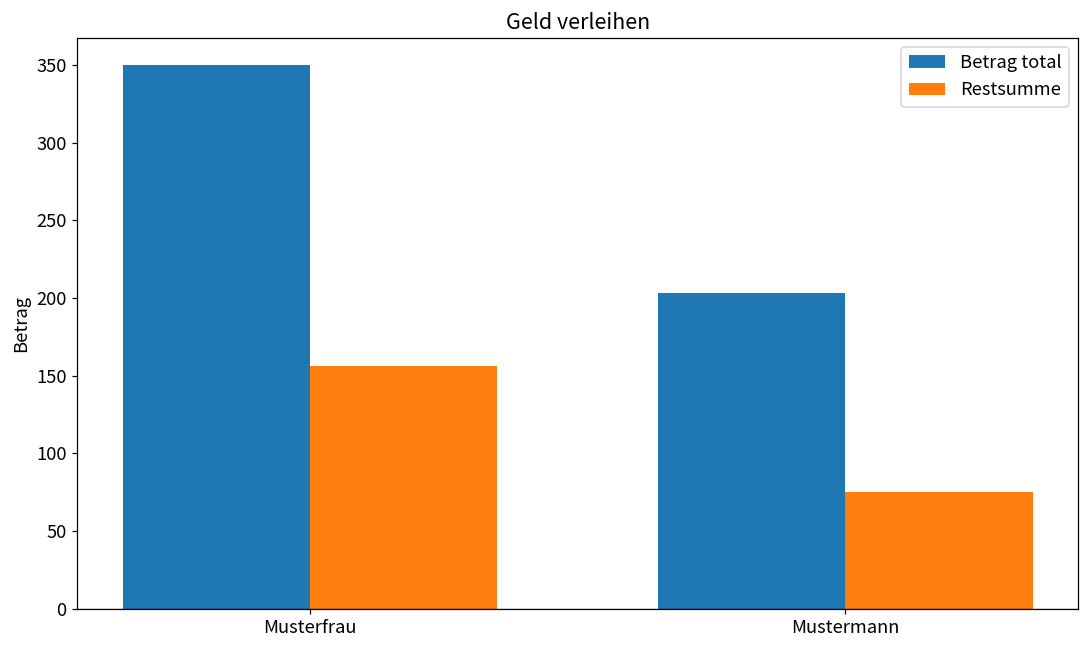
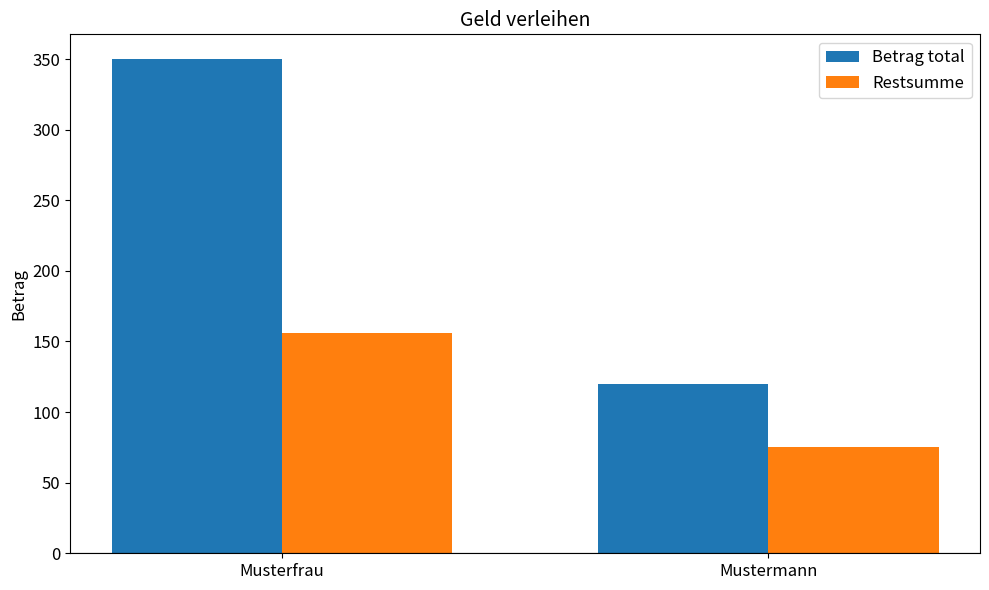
Betrag total, Mustermann: 203 -> 120
